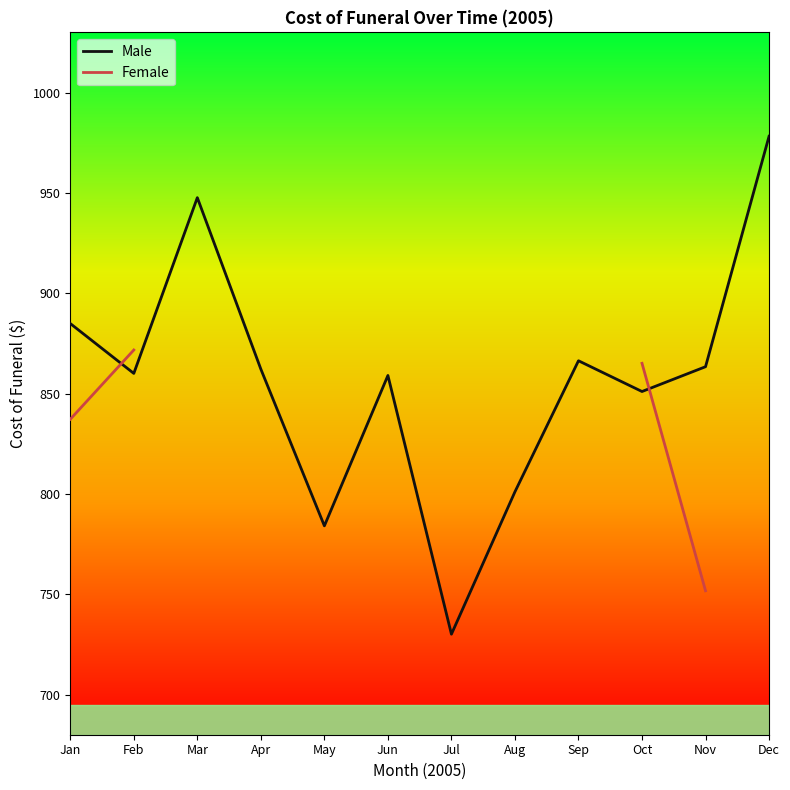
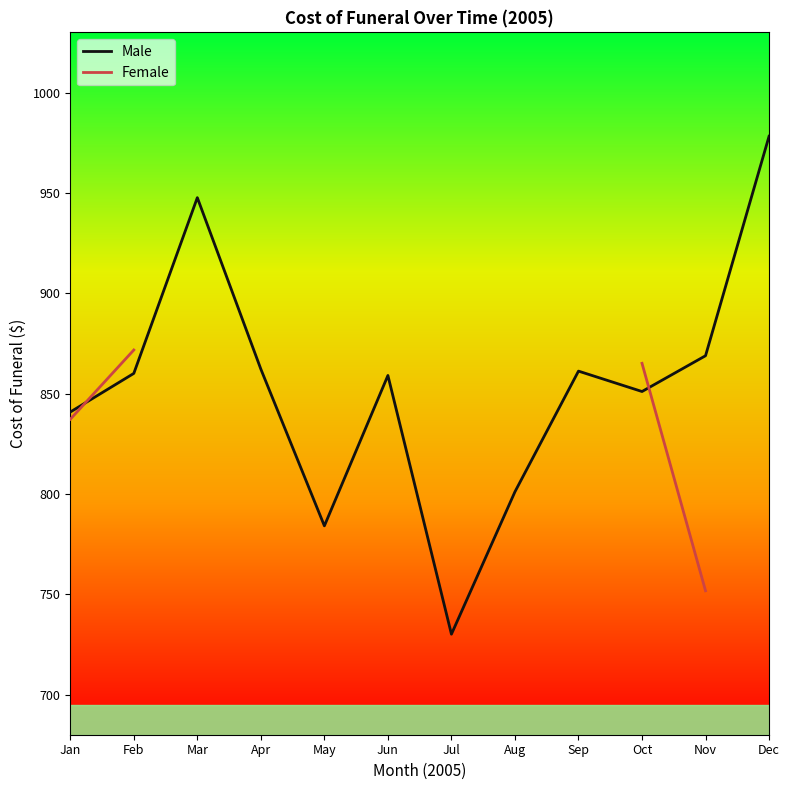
Male, Jan: 885 -> 841
Male, Sep: 866 -> 861
Male, Nov: 863 -> 869
